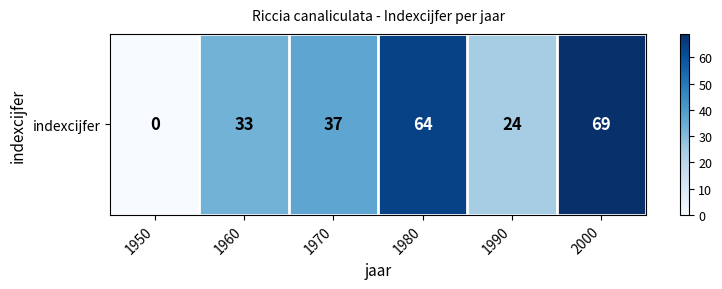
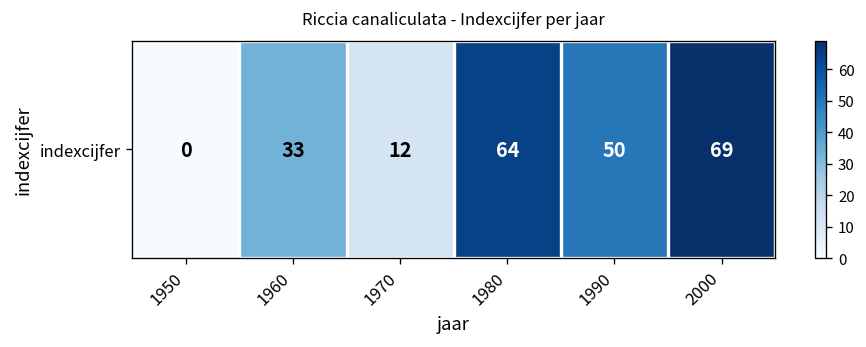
indexcijfer, 1970: 37 -> 12
indexcijfer, 1990: 24 -> 50
